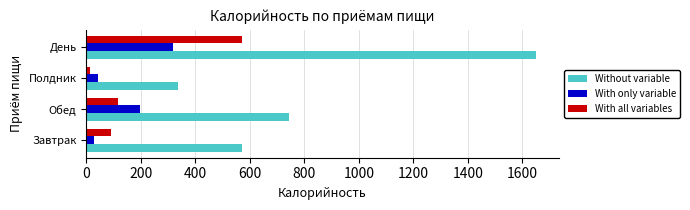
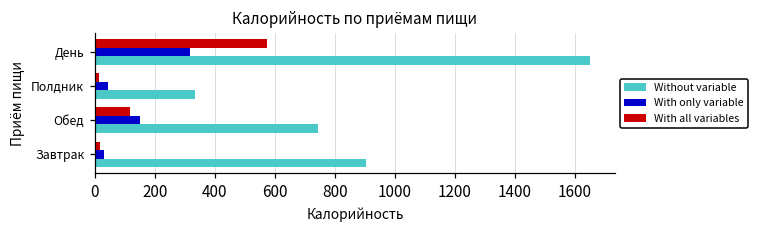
With only variable, Обед: 200 -> 150
With all variables, Завтрак: 90 -> 20
Without variable, Завтрак: 570 -> 900
